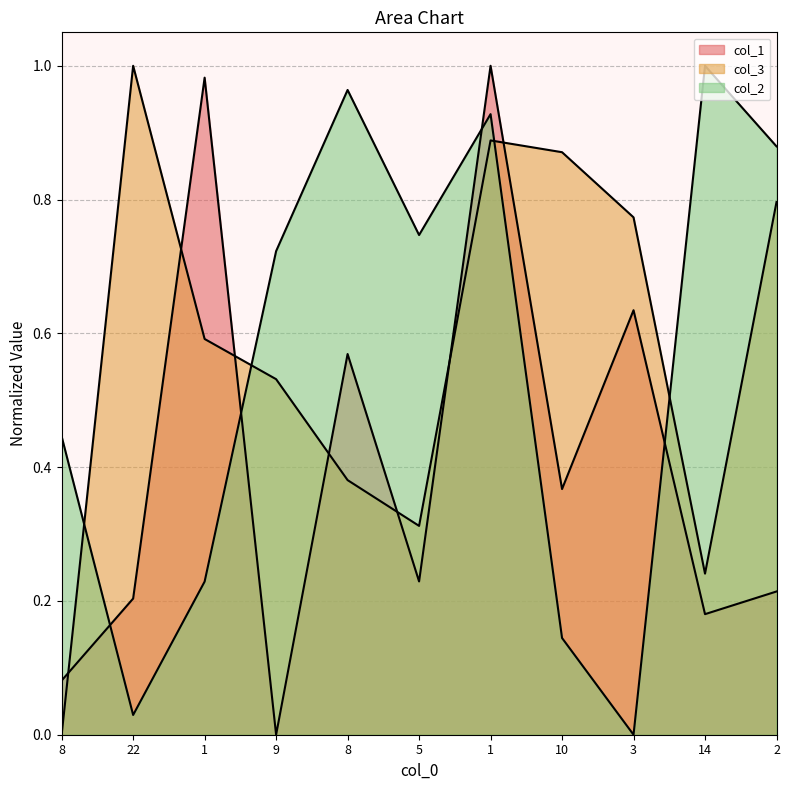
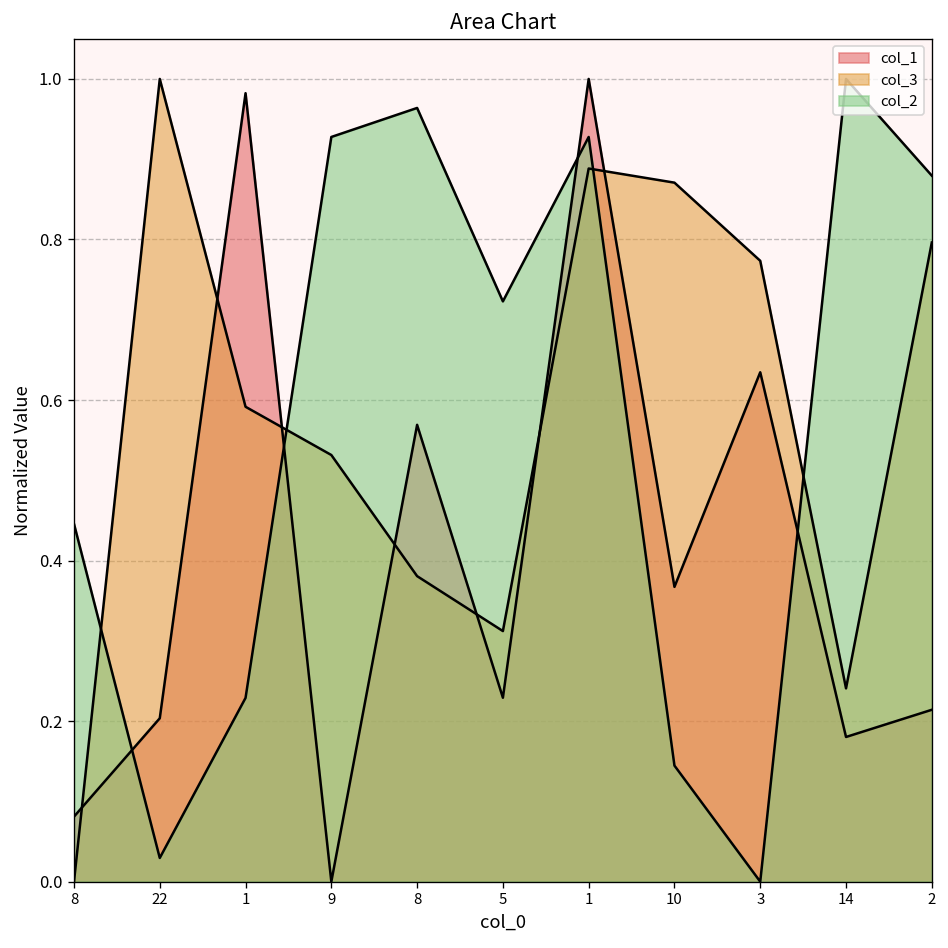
col_2, 9: 0.72 -> 0.93
col_2, 5: 0.75 -> 0.72
